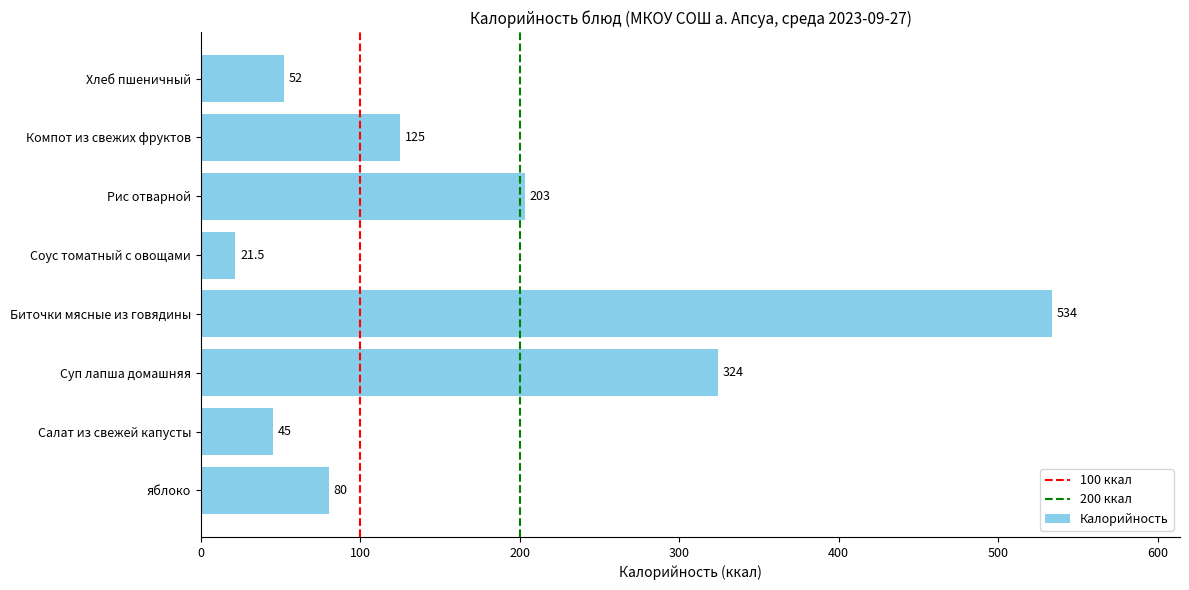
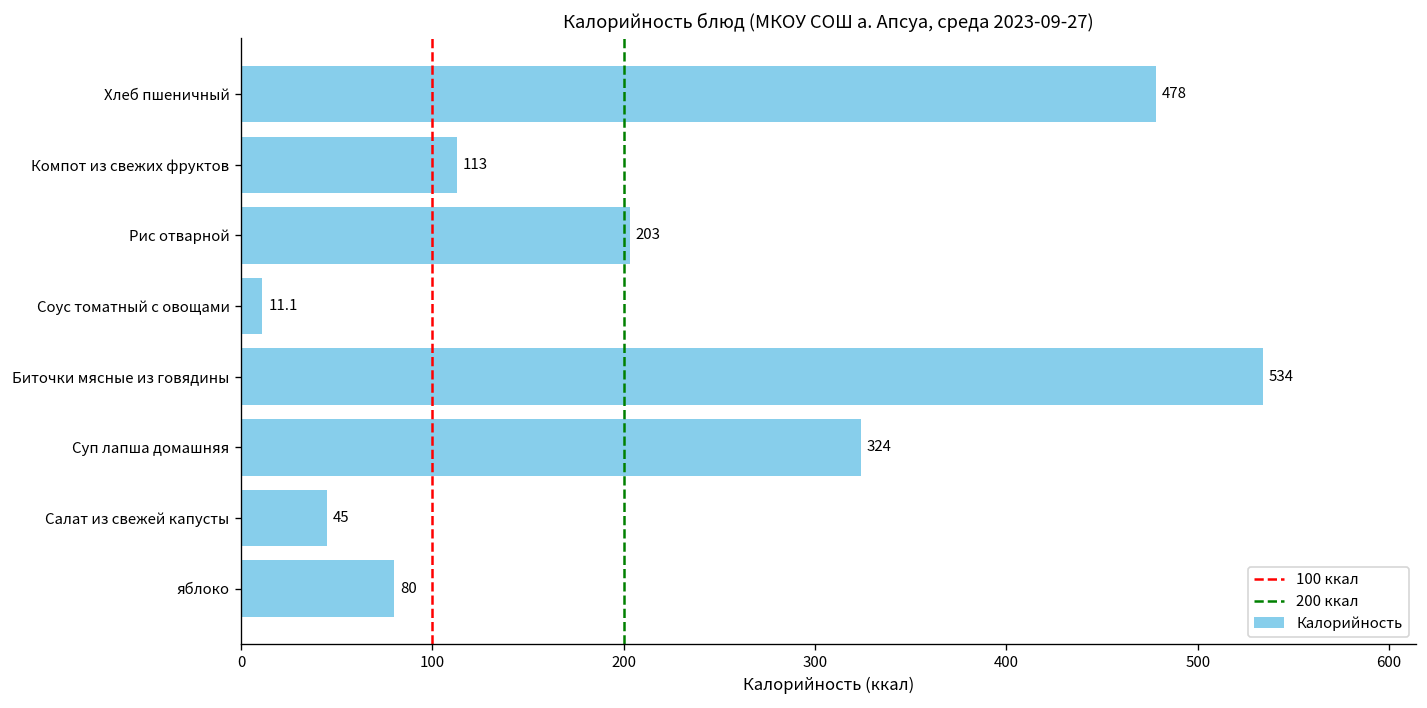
Хлеб пшеничный: 52 -> 478
Компот из свежих фруктов: 125 -> 113
Соус томатный с овощами: 21.5 -> 11.1
